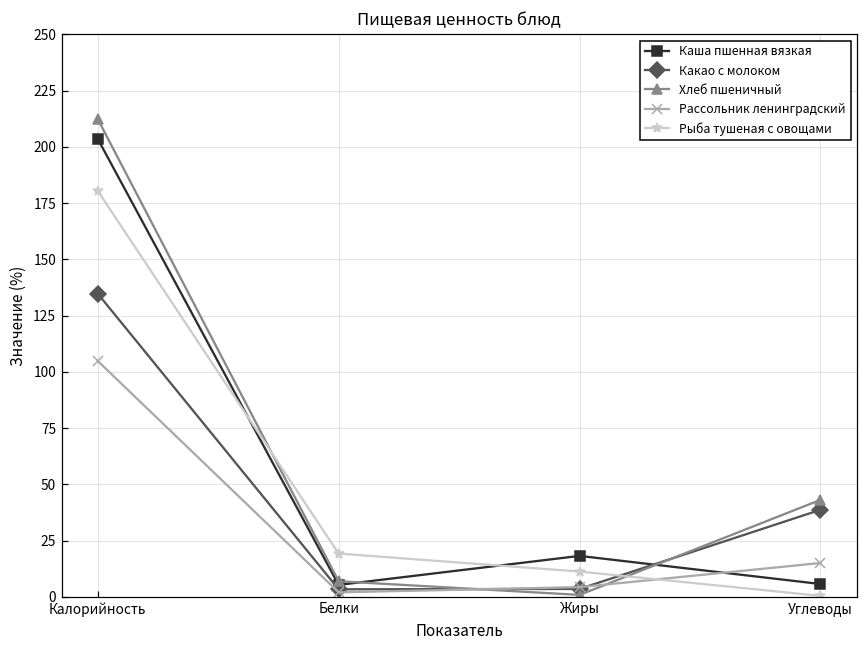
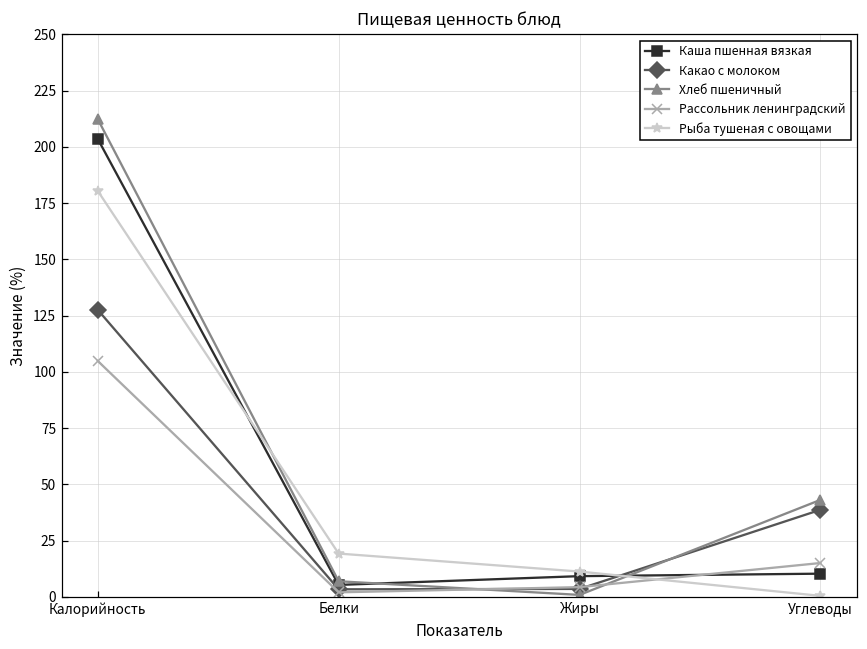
Какао с молоком, Калорийность: 135 -> 128
Каша пшенная вязкая, Жиры: 18 -> 9
Каша пшенная вязкая, Углеводы: 6 -> 10
